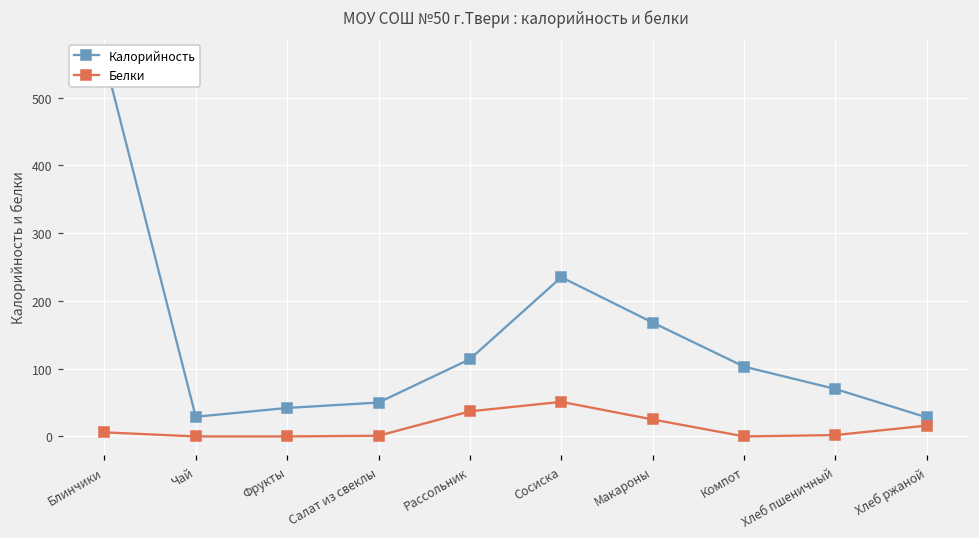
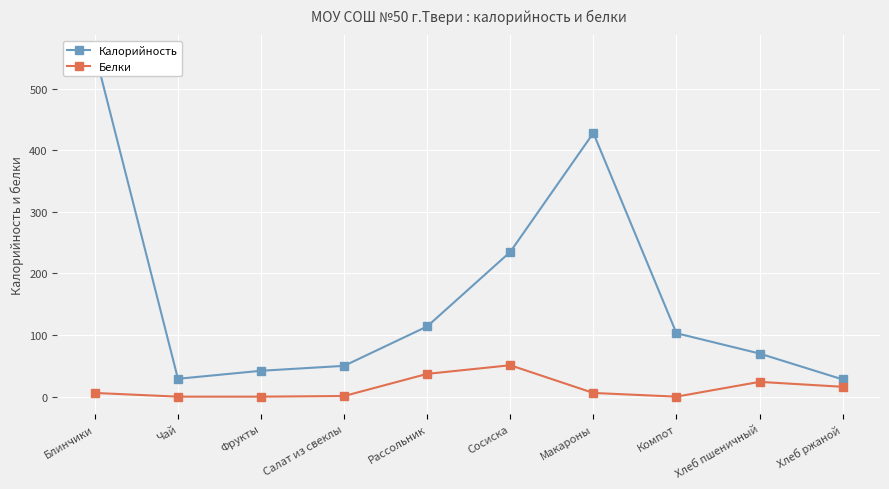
Калорийность, Макароны: 170 -> 430
Белки, Макароны: 30 -> 10
Белки, Хлеб пшеничный: 0 -> 20
